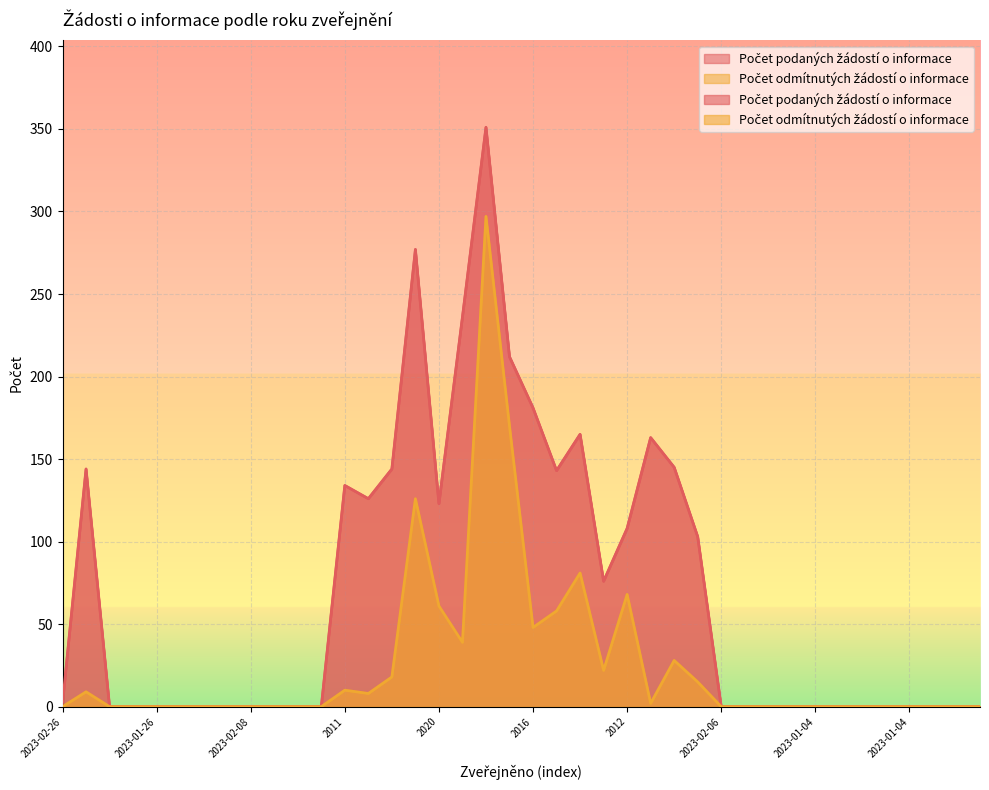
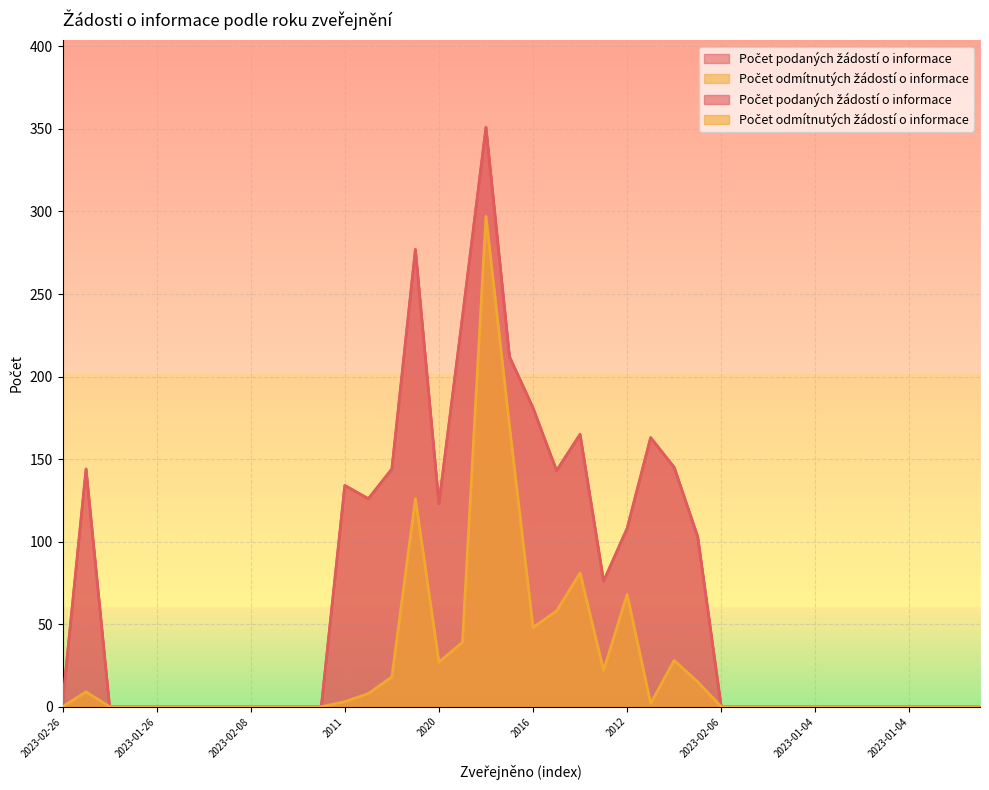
Počet odmítnutých žádostí o informace, 2011: 10 -> 3
Počet odmítnutých žádostí o informace, 2020: 61 -> 27
